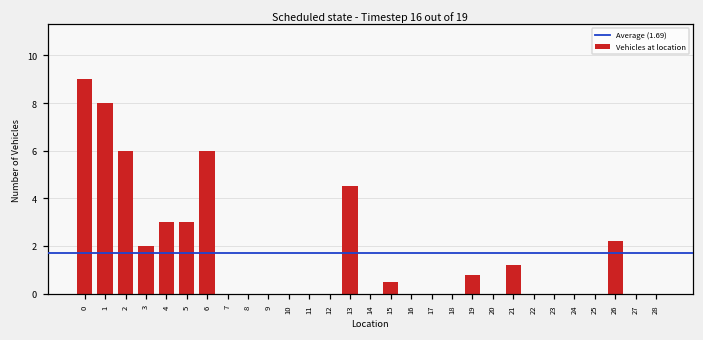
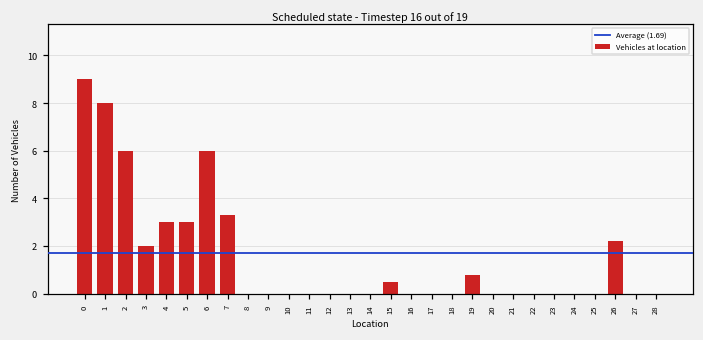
7: 0.0 -> 3.3
13: 4.5 -> 0.0
21: 1.2 -> 0.0
